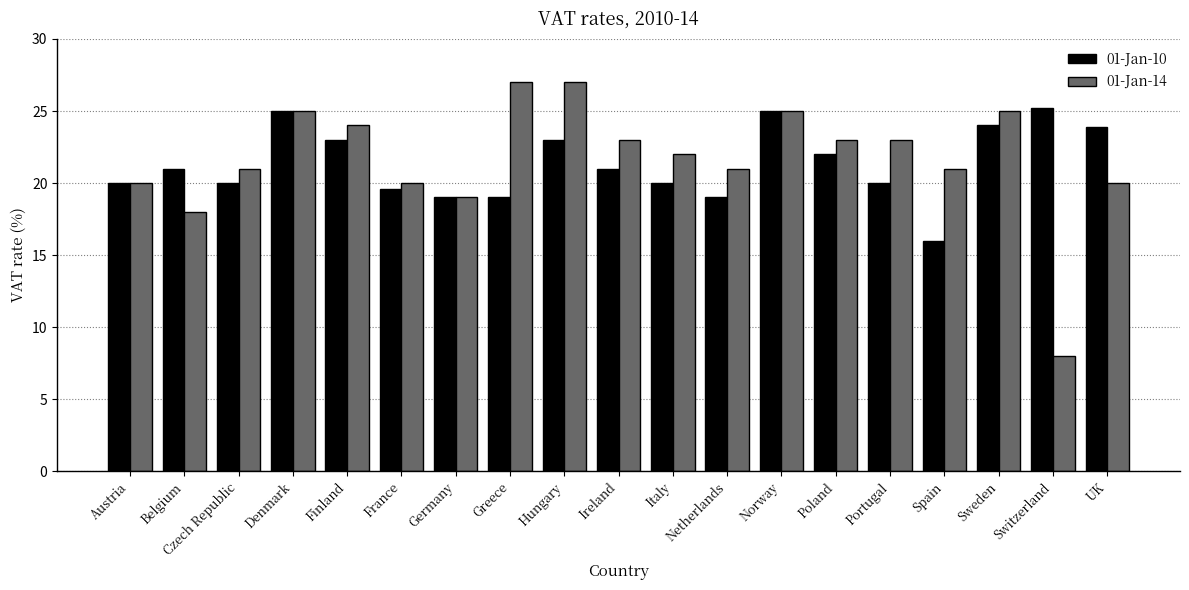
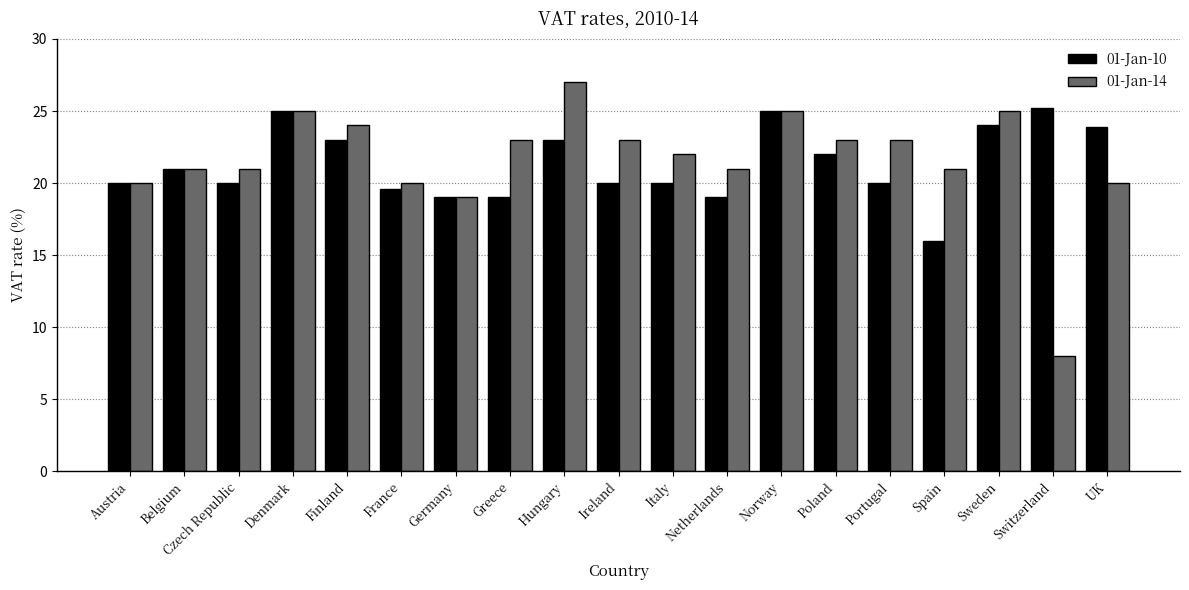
01-Jan-14, Belgium: 18 -> 21
01-Jan-14, Greece: 27 -> 23
01-Jan-10, Ireland: 21 -> 20
